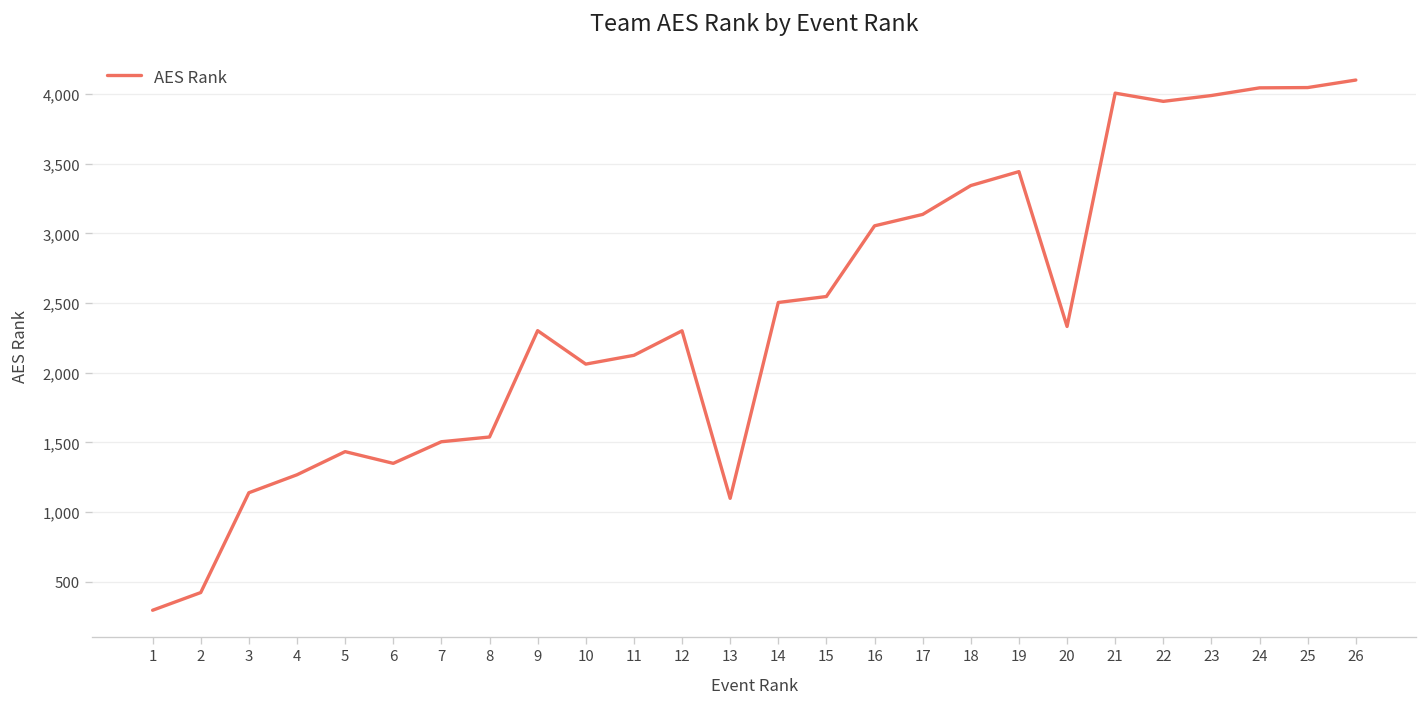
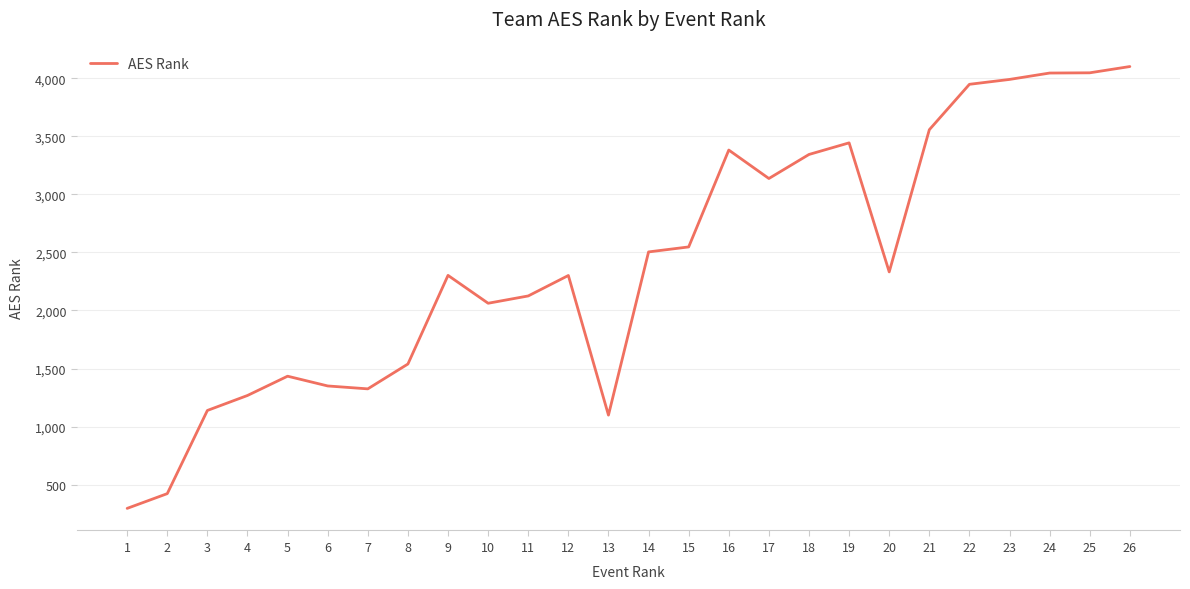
7: 1,510 -> 1,330
16: 3,050 -> 3,380
21: 4,010 -> 3,560
